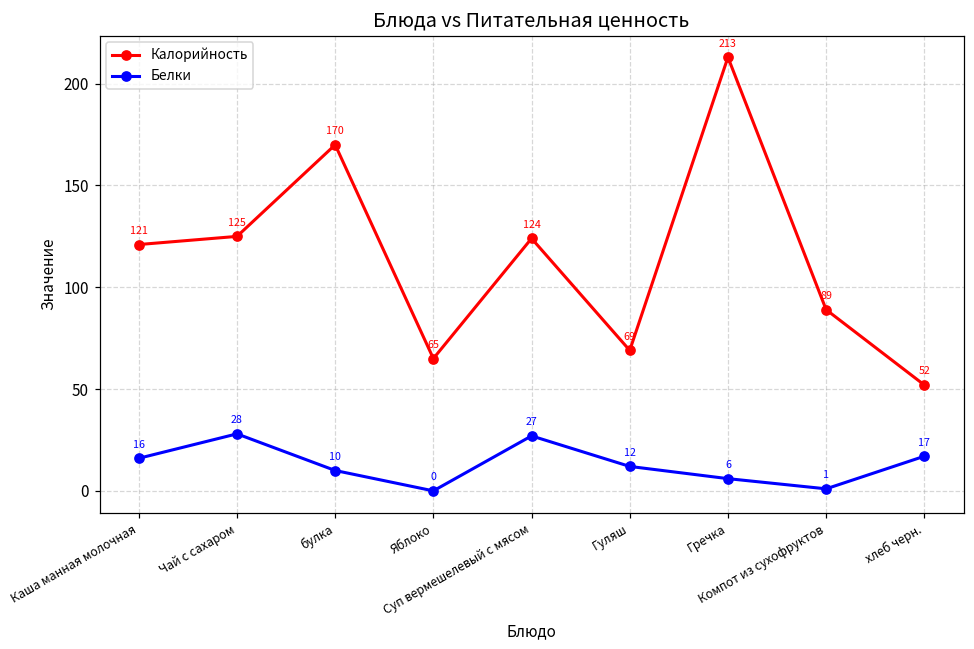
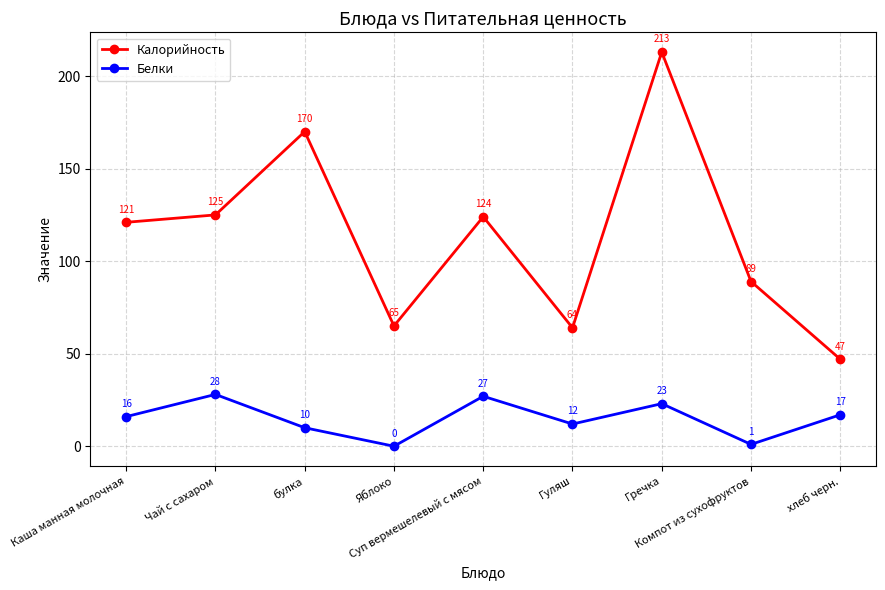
Калорийность, Гуляш: 69 -> 64
Белки, Гречка: 6 -> 23
Калорийность, хлеб черн.: 52 -> 47
